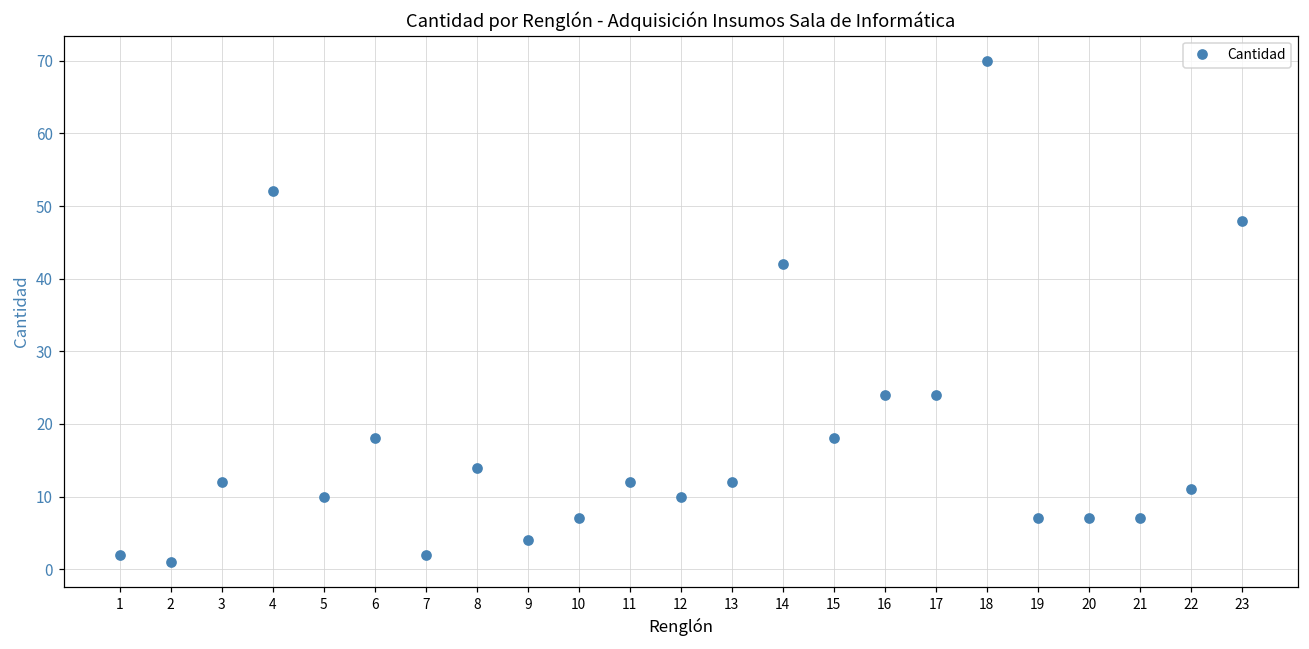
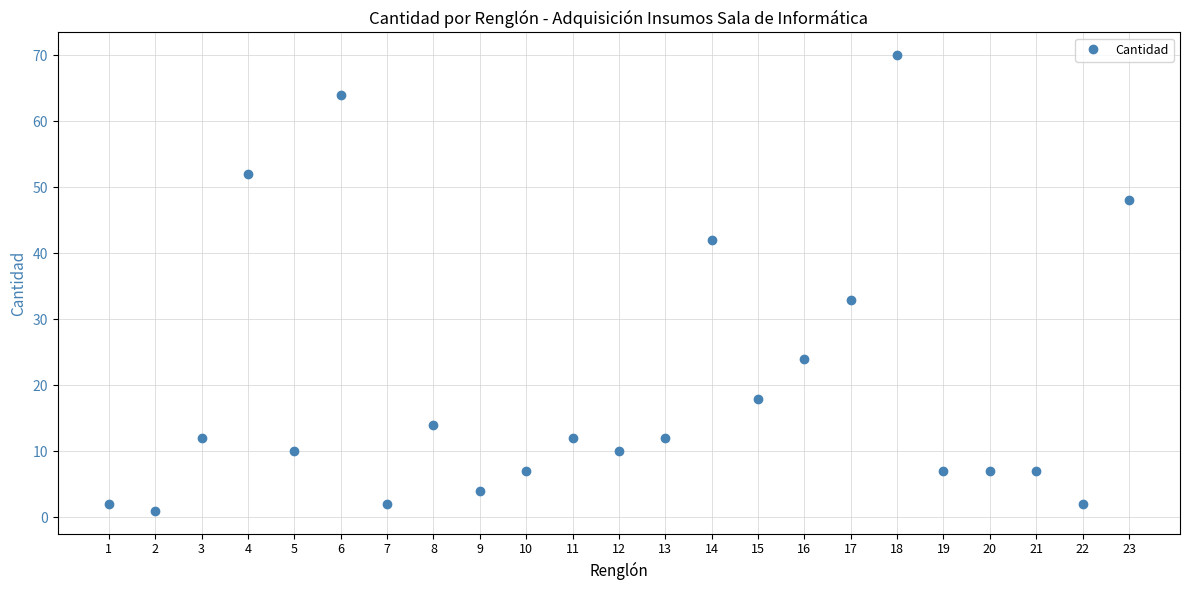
6: 18 -> 64
17: 24 -> 33
22: 11 -> 2
